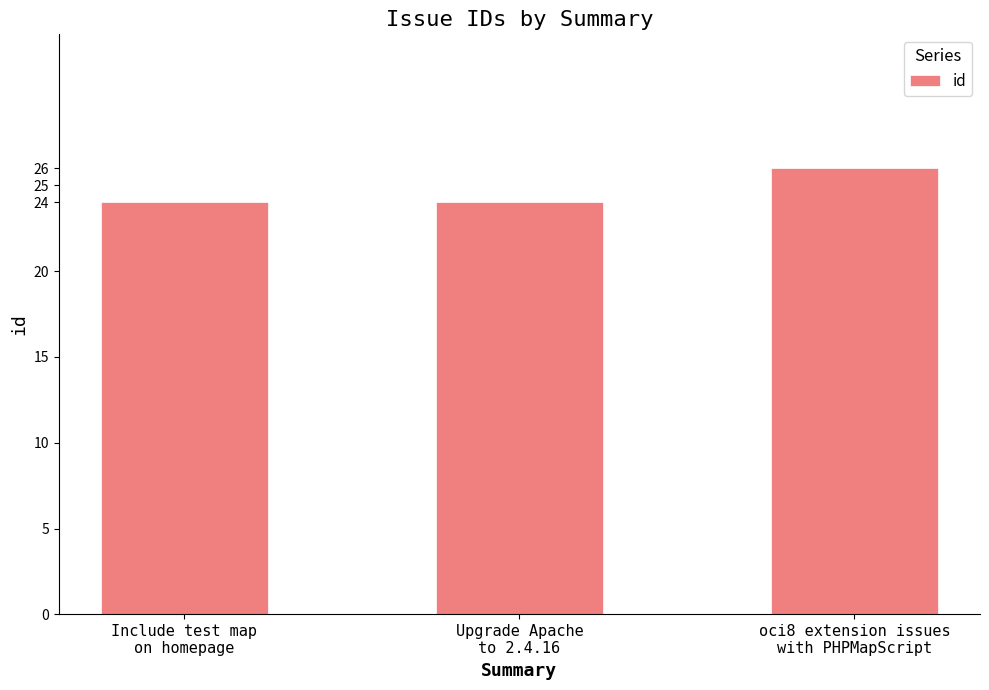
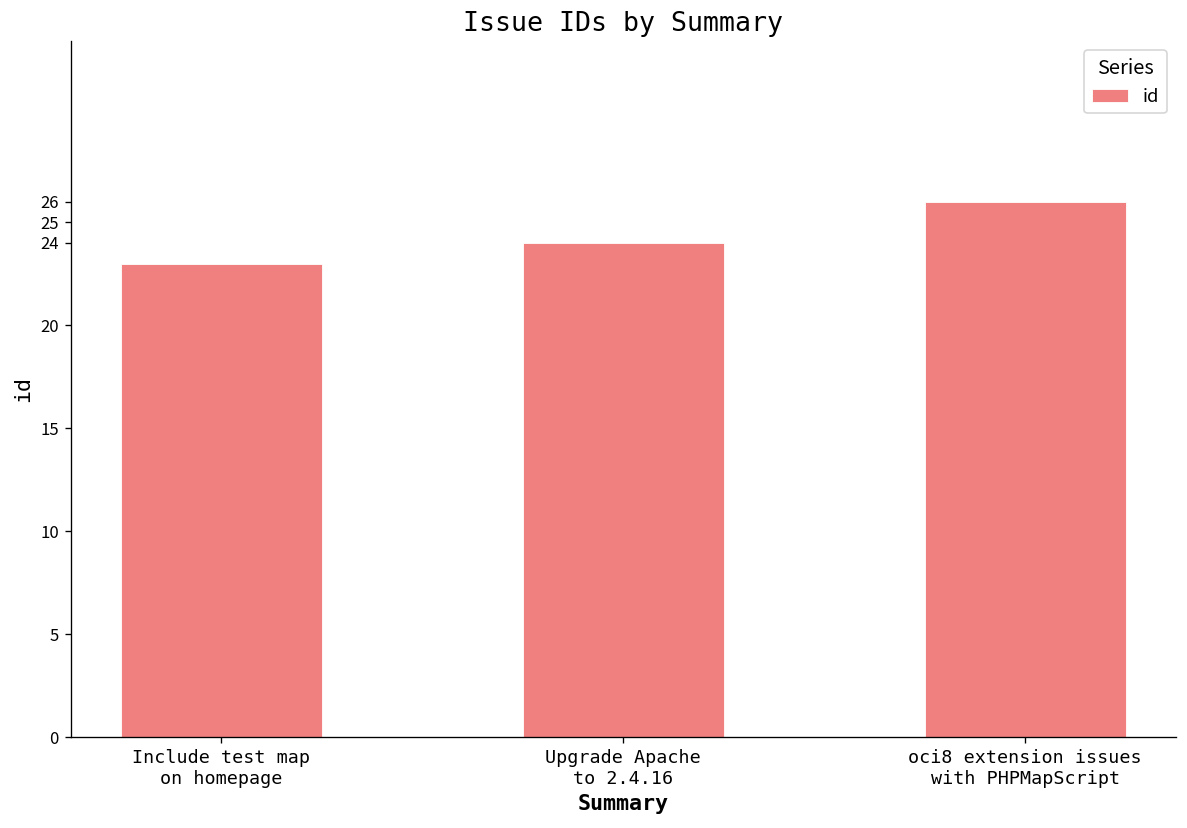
Include test map on homepage: 24 -> 23
